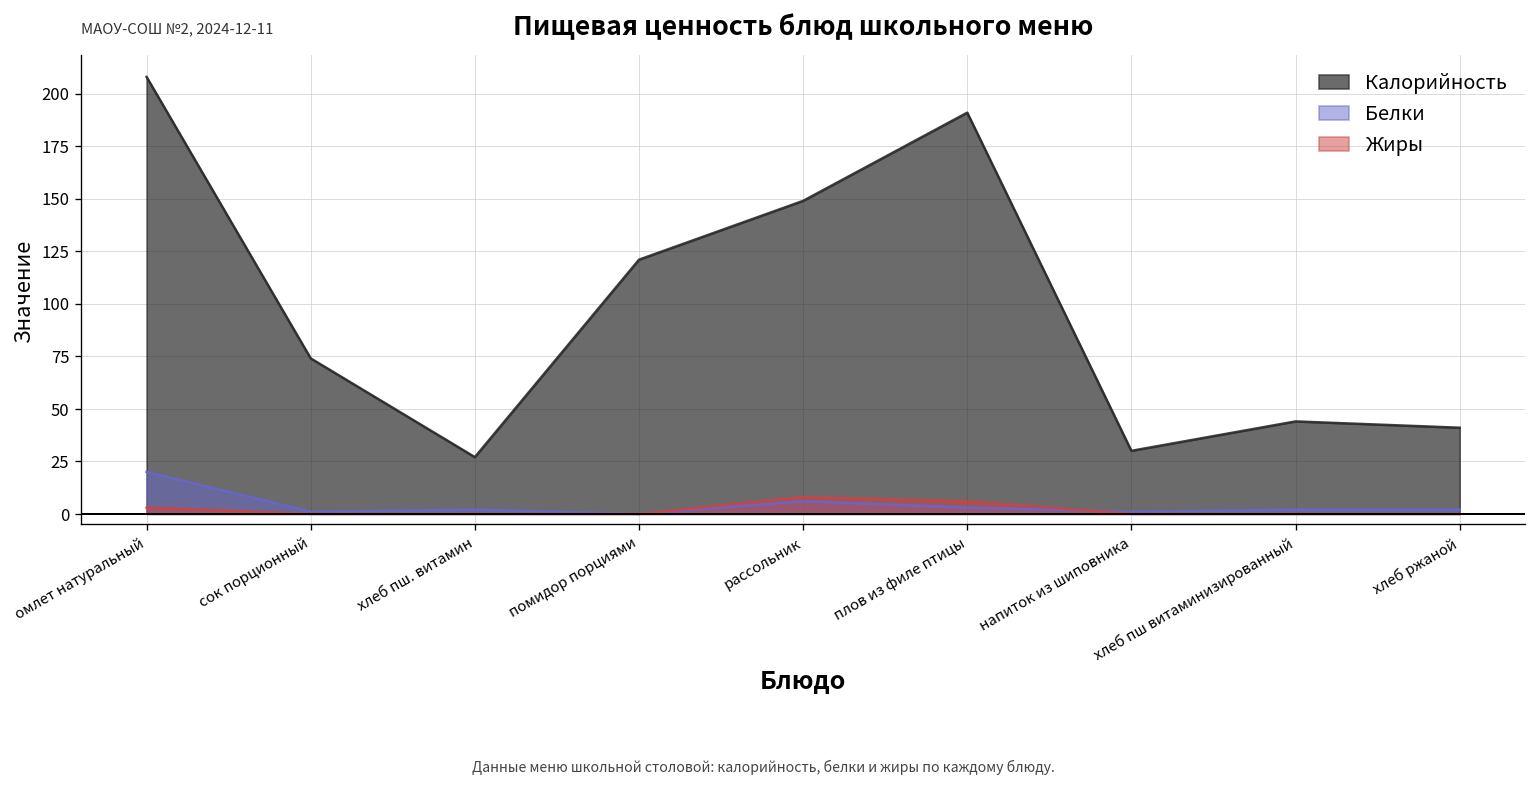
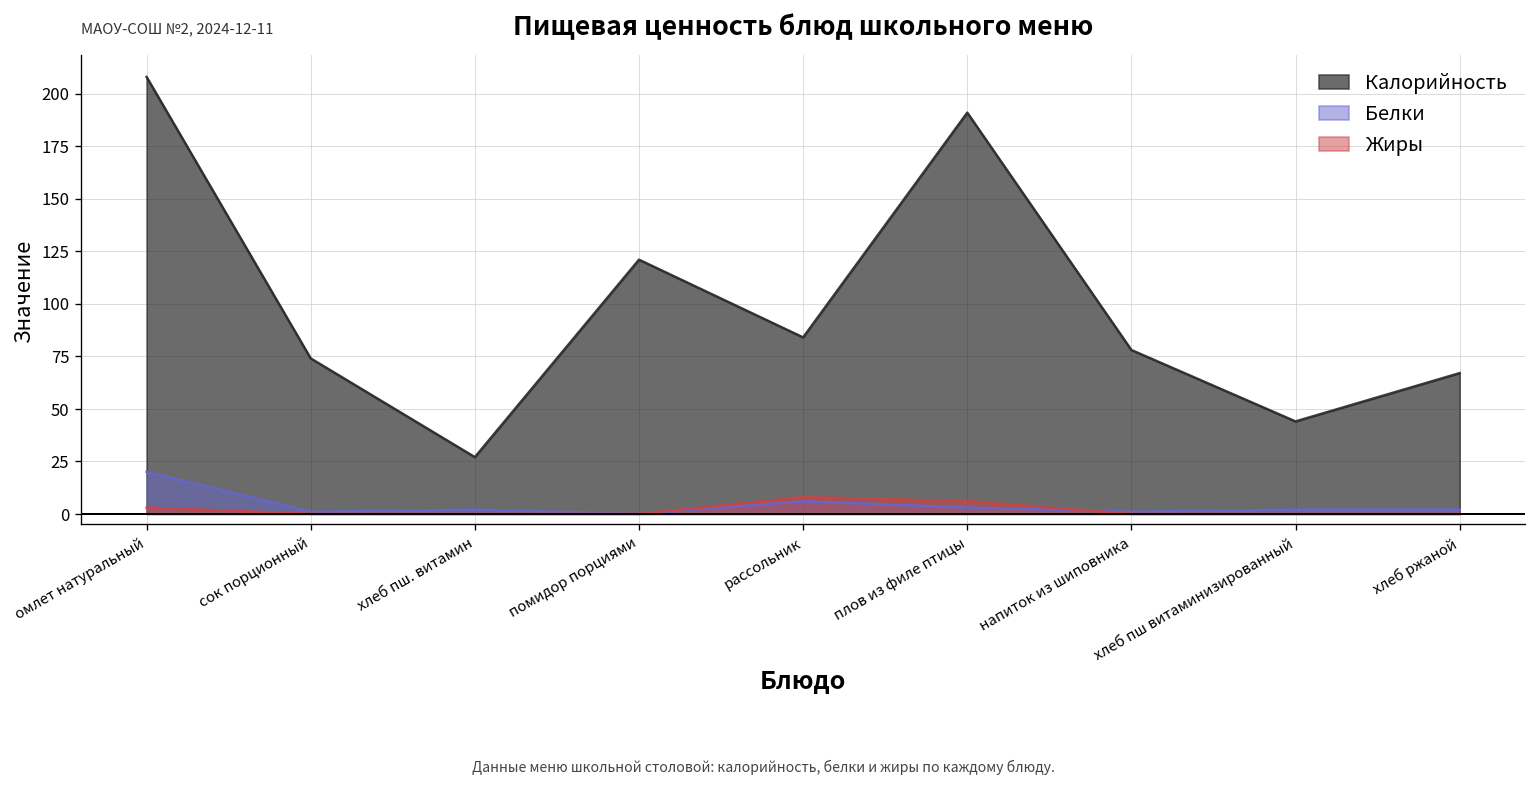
Калорийность, рассольник: 149 -> 84
Калорийность, напиток из шиповника: 30 -> 78
Калорийность, хлеб ржаной: 41 -> 67
